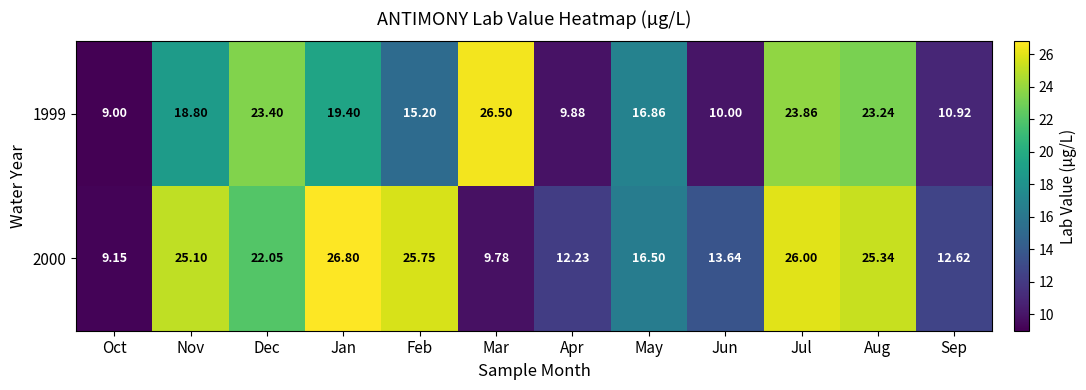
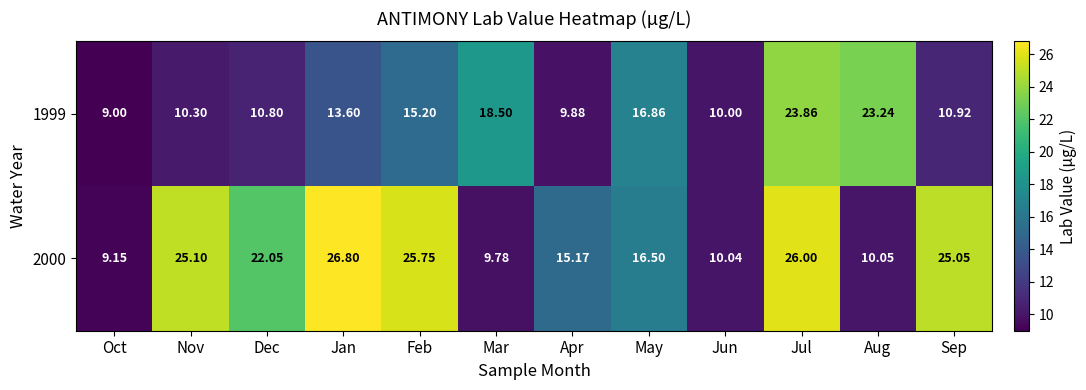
1999, Nov: 18.80 -> 10.30
1999, Dec: 23.40 -> 10.80
1999, Jan: 19.40 -> 13.60
1999, Mar: 26.50 -> 18.50
2000, Apr: 12.23 -> 15.17
2000, Jun: 13.64 -> 10.04
2000, Aug: 25.34 -> 10.05
2000, Sep: 12.62 -> 25.05
